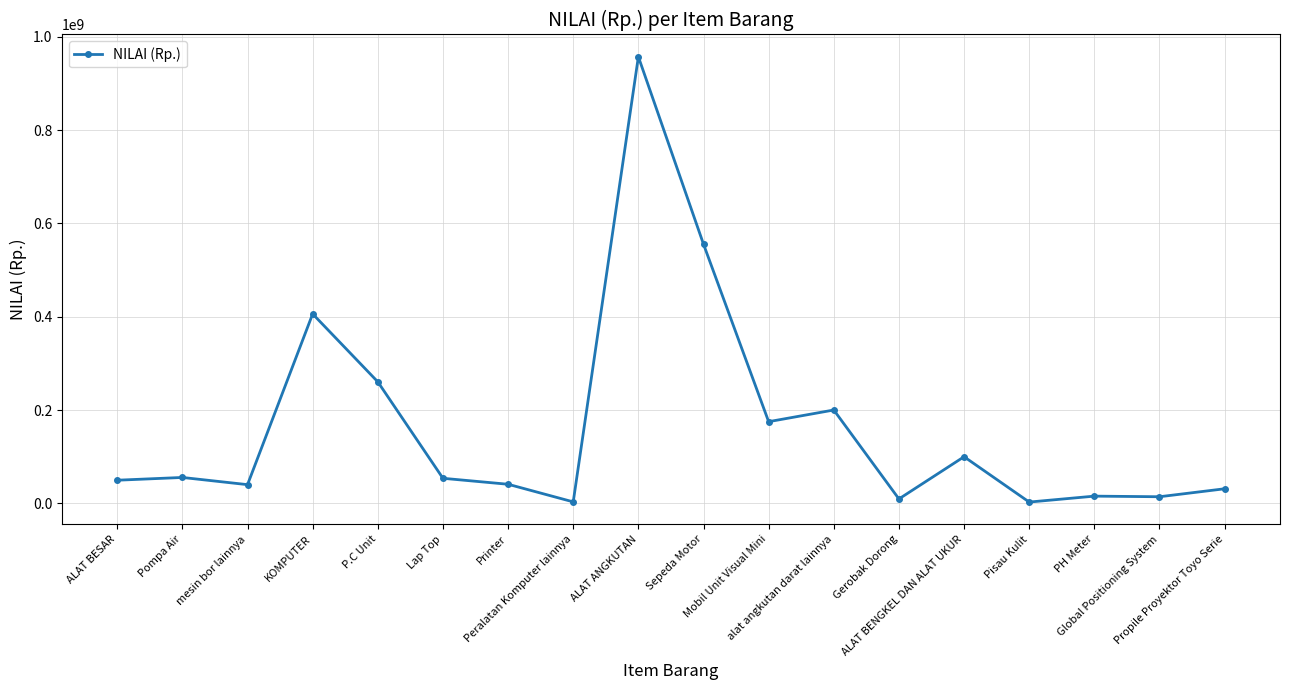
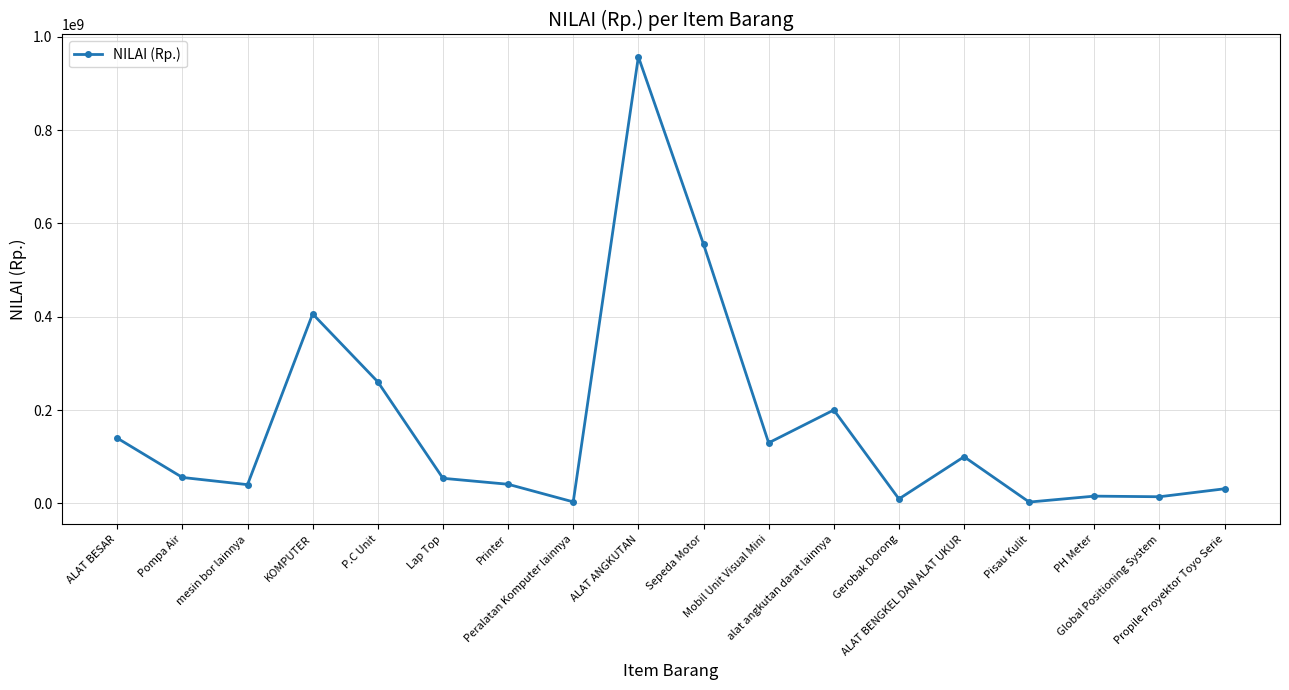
ALAT BESAR: 50000000 -> 140000000
Mobil Unit Visual Mini: 180000000 -> 130000000
